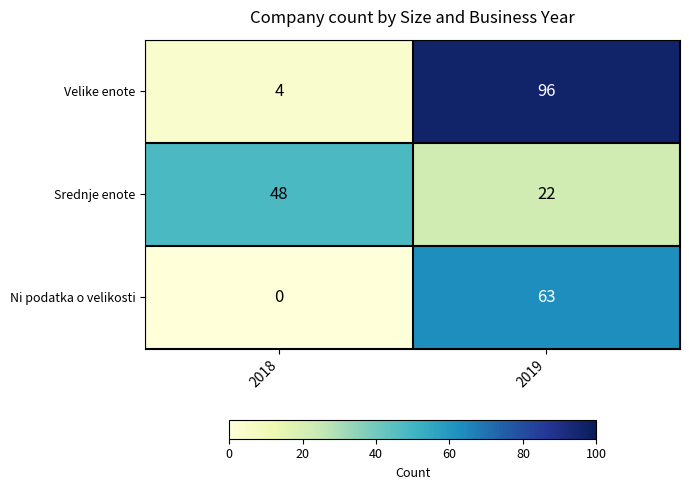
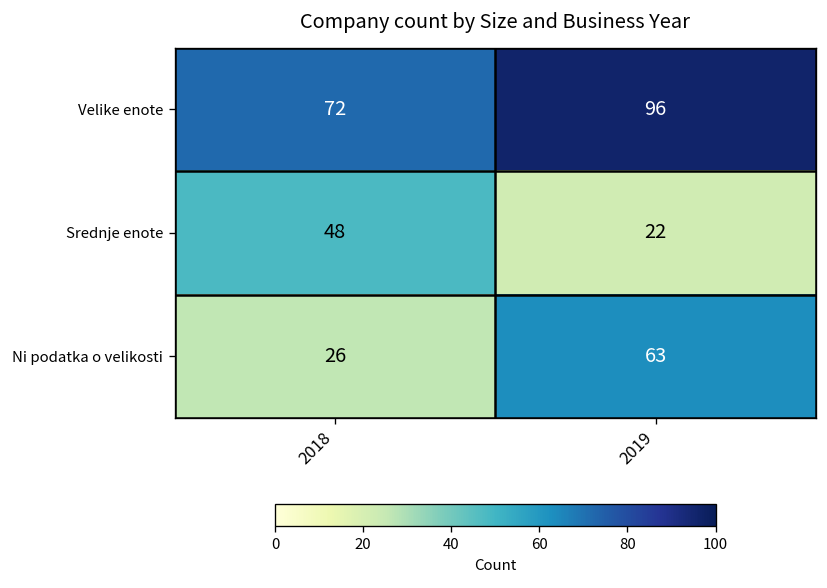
Velike enote, 2018: 4 -> 72
Ni podatka o velikosti, 2018: 0 -> 26
